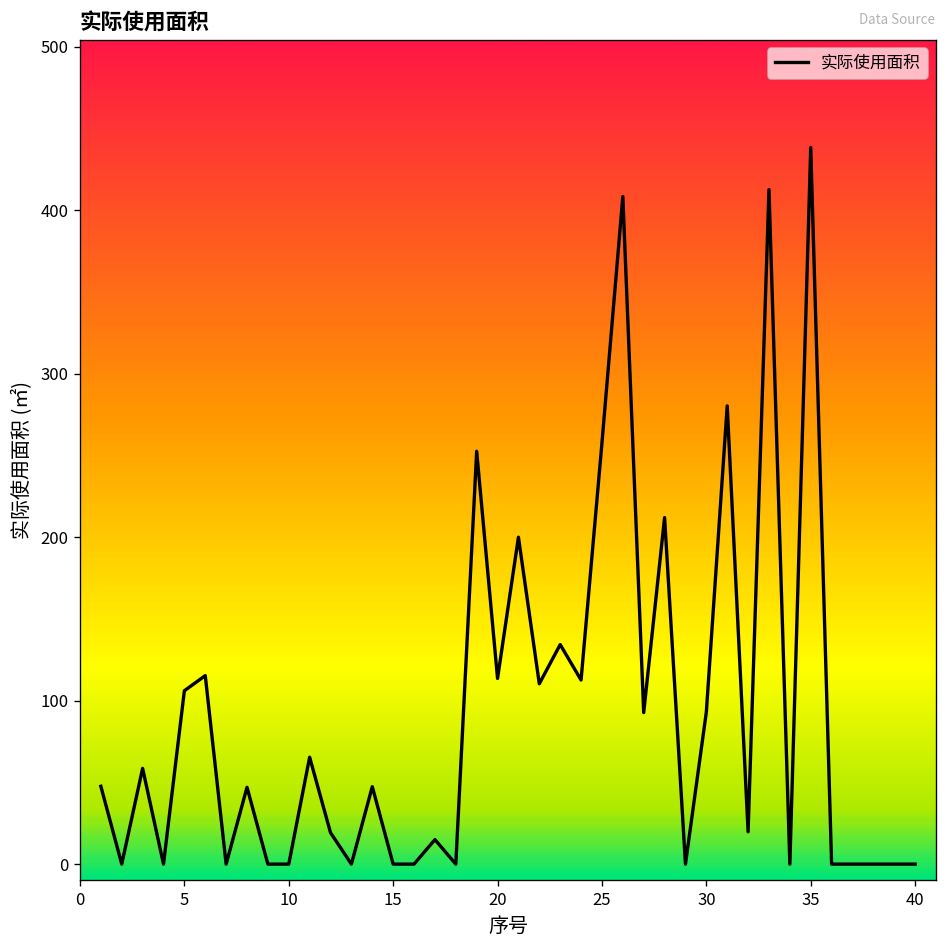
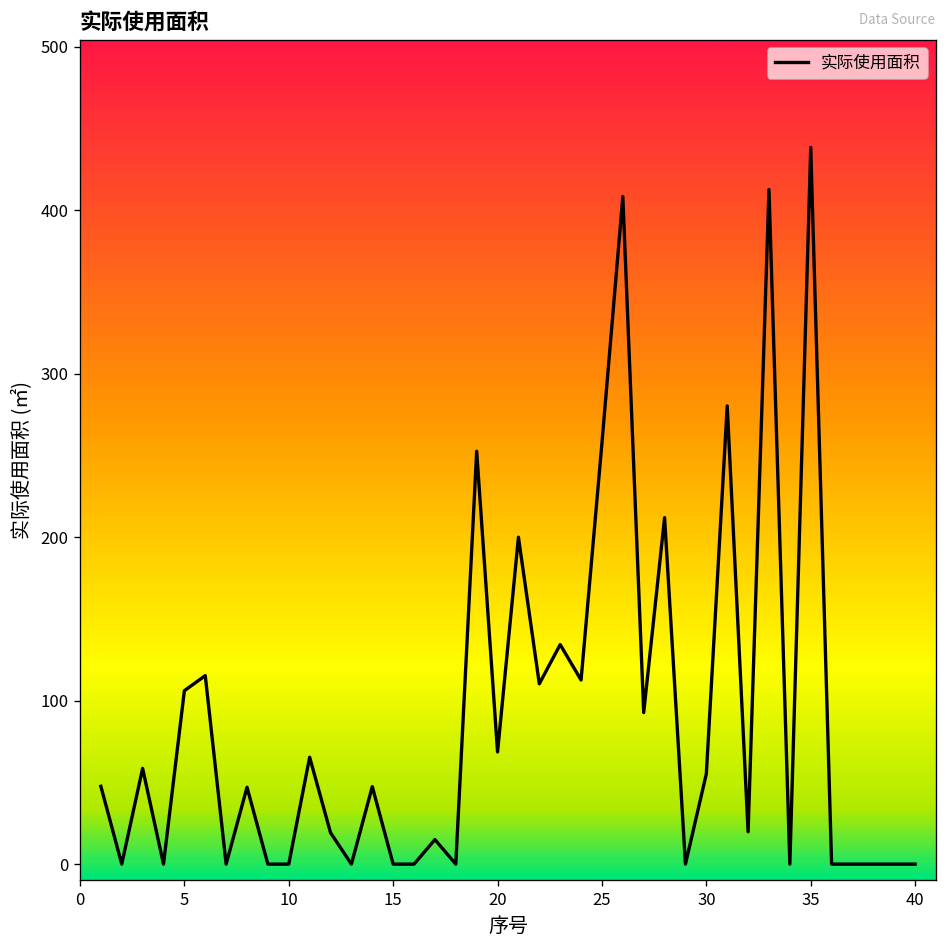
20: 114 -> 69
30: 93 -> 55
